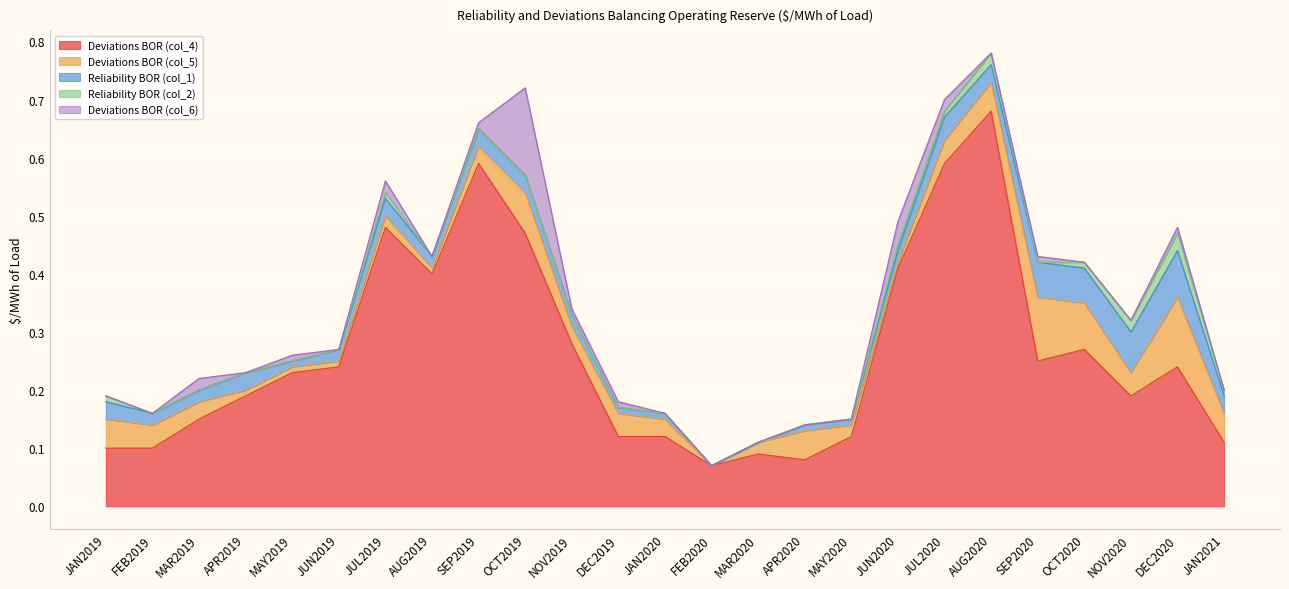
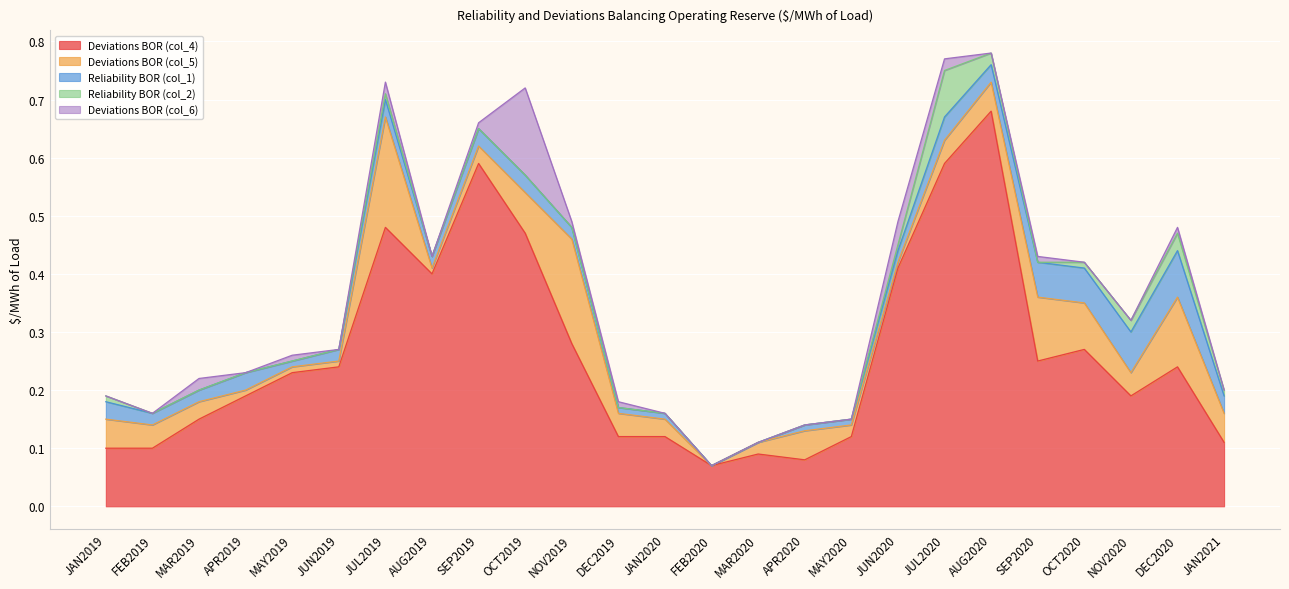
Deviations BOR (col_5), JUL2019: 0.02 -> 0.19
Deviations BOR (col_5), NOV2019: 0.03 -> 0.18
Reliability BOR (col_2), JUL2020: 0.01 -> 0.08
